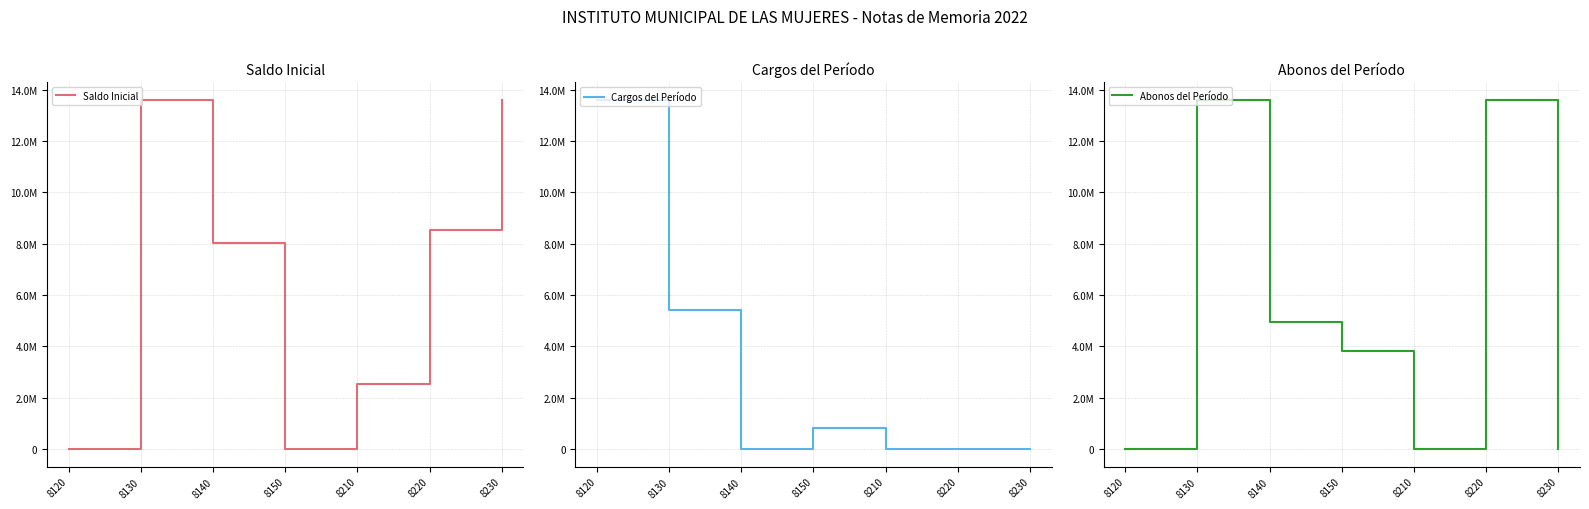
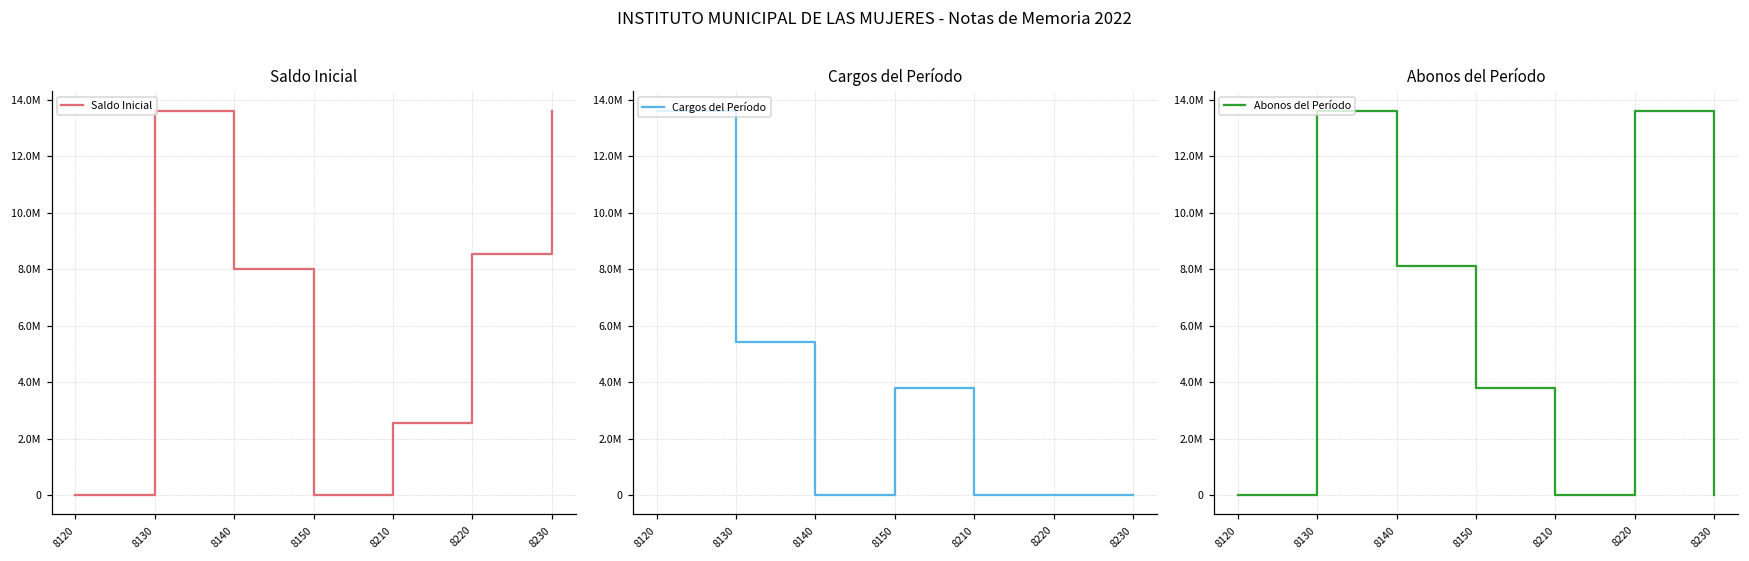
Cargos del Período, 8150: 800000 -> 3800000
Abonos del Período, 8140: 4900000 -> 8100000
